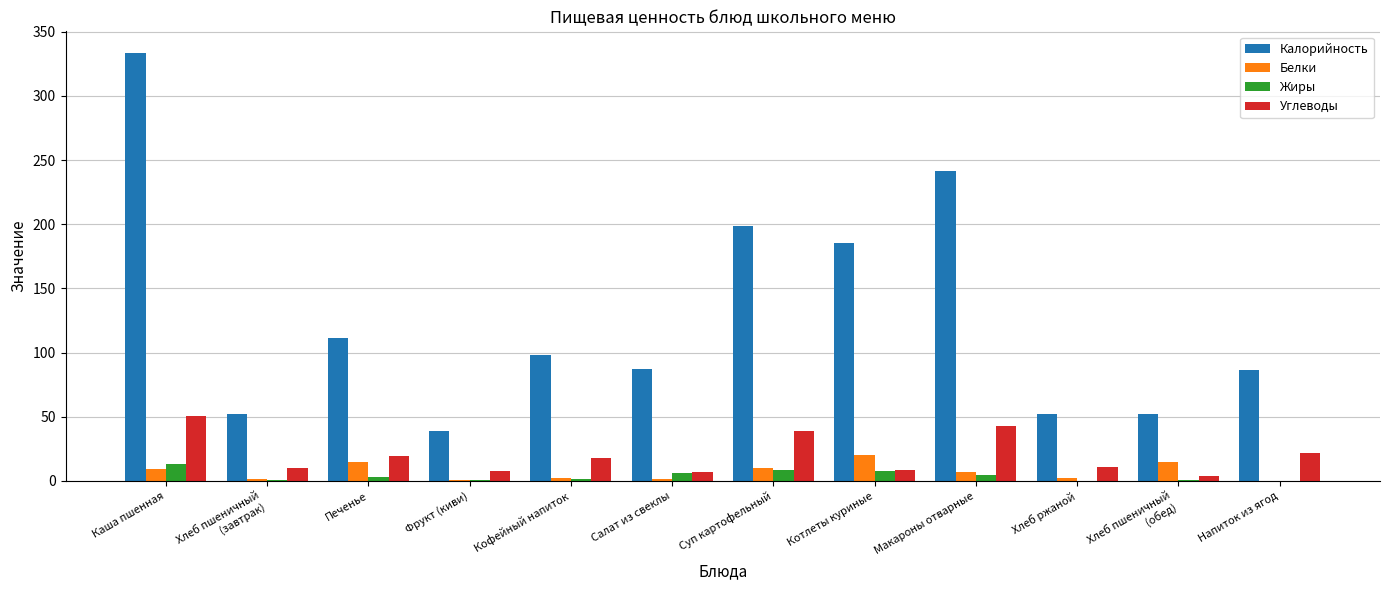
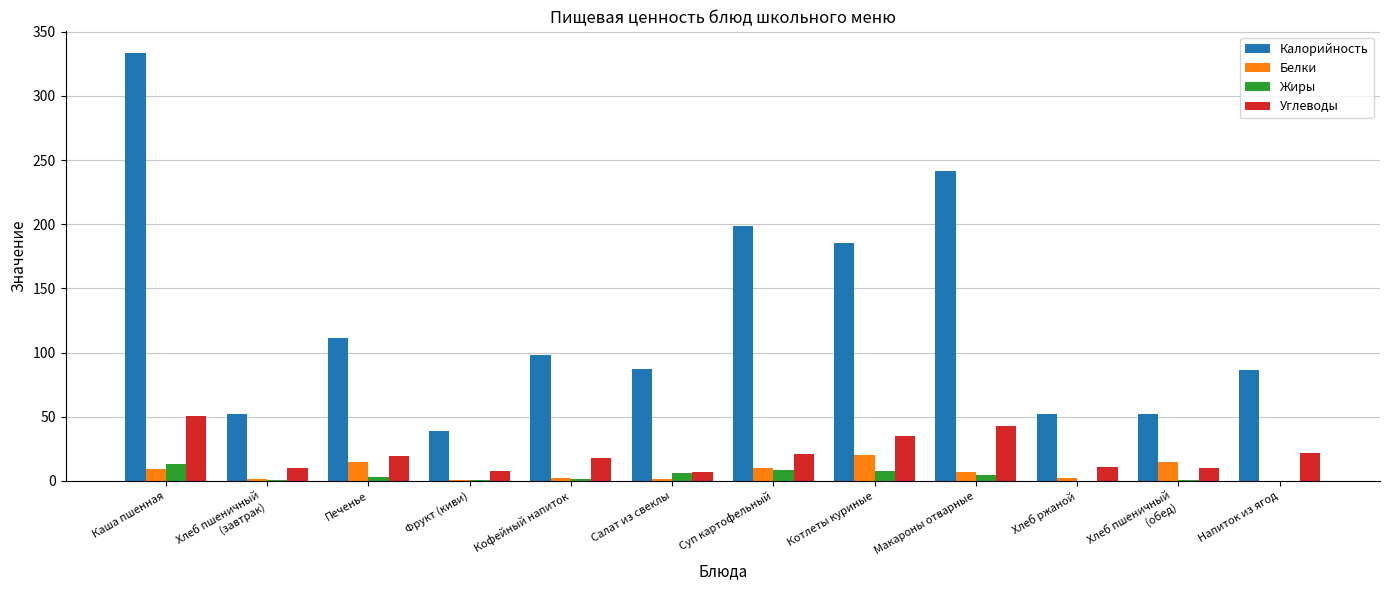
Углеводы, Суп картофельный: 39 -> 21
Углеводы, Котлеты куриные: 9 -> 35
Углеводы, Хлеб пшеничный (обед): 4 -> 10
